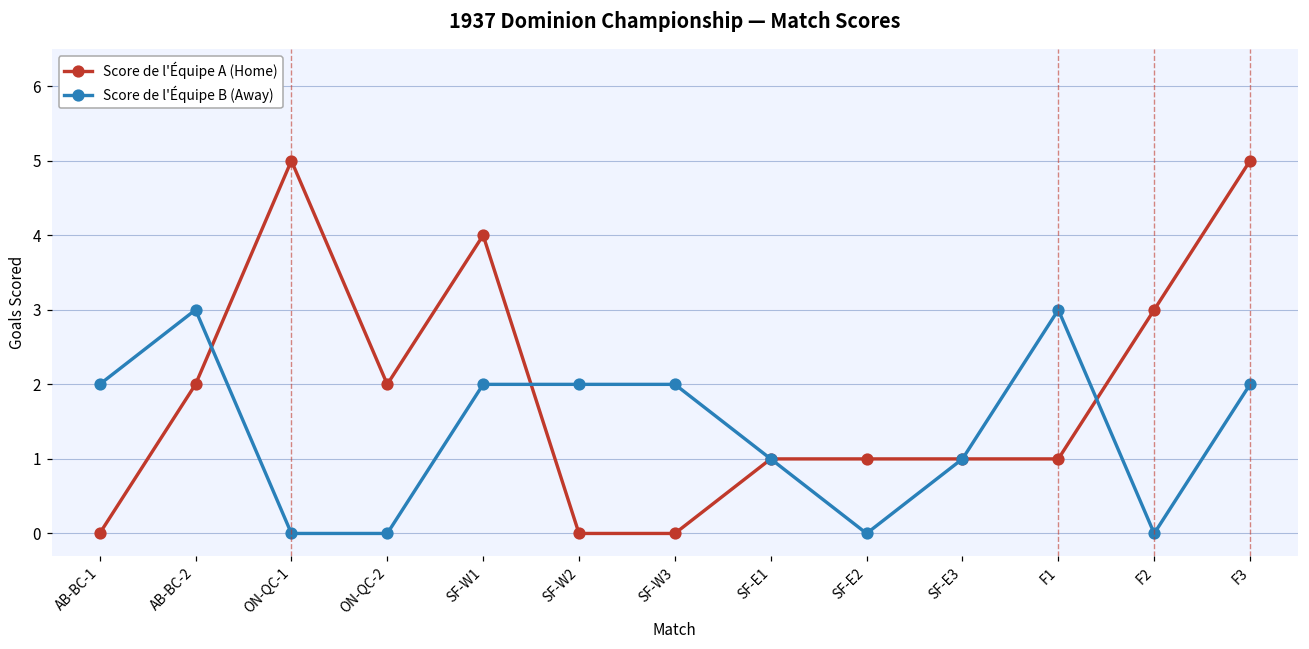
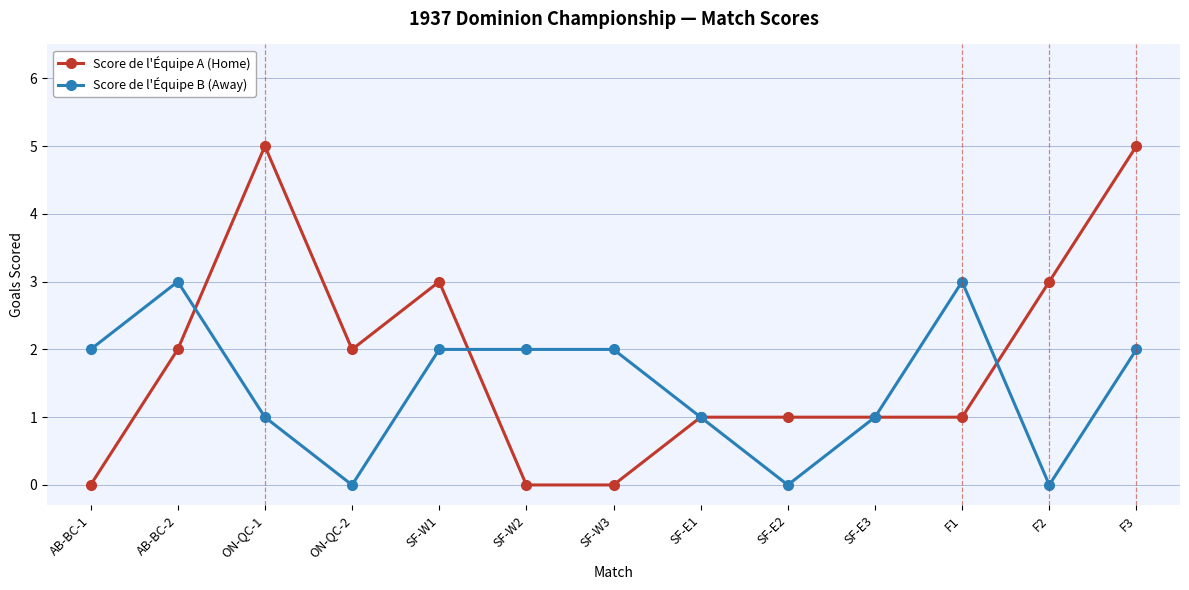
Score de l'Équipe B (Away), ON-QC-1: 0 -> 1
Score de l'Équipe A (Home), SF-W1: 4 -> 3
